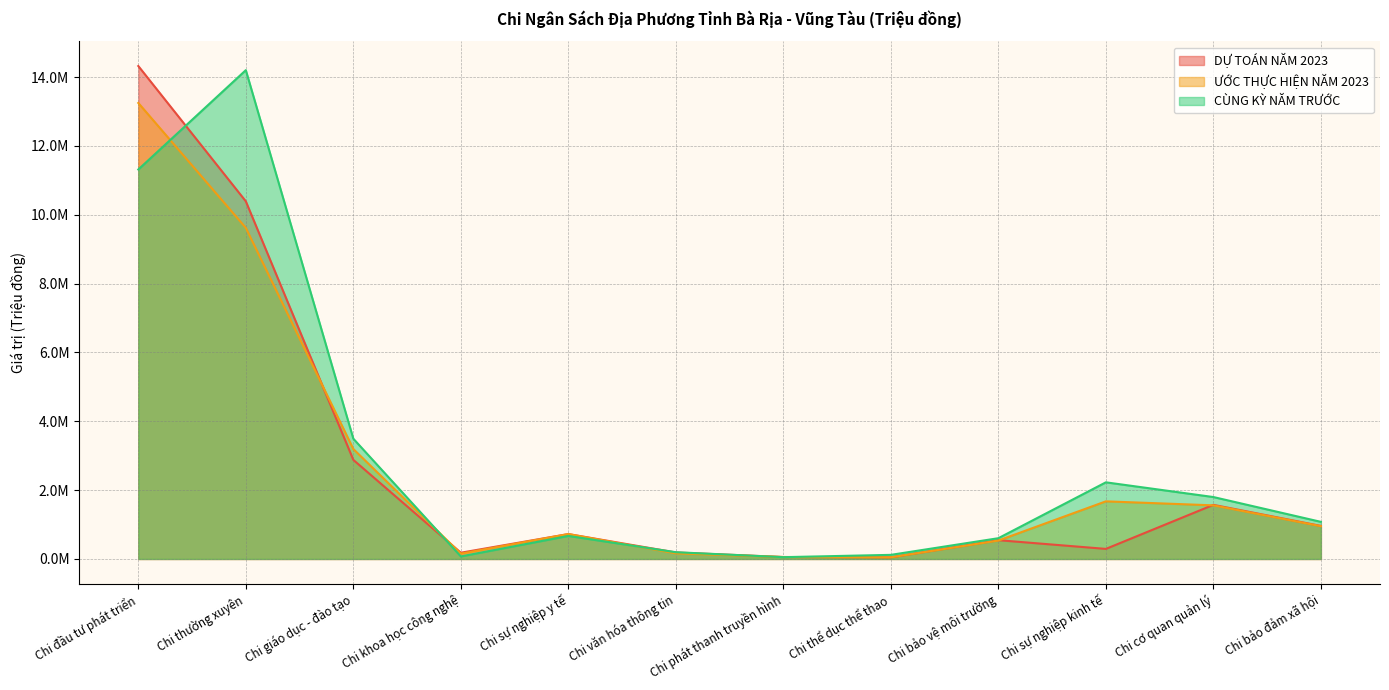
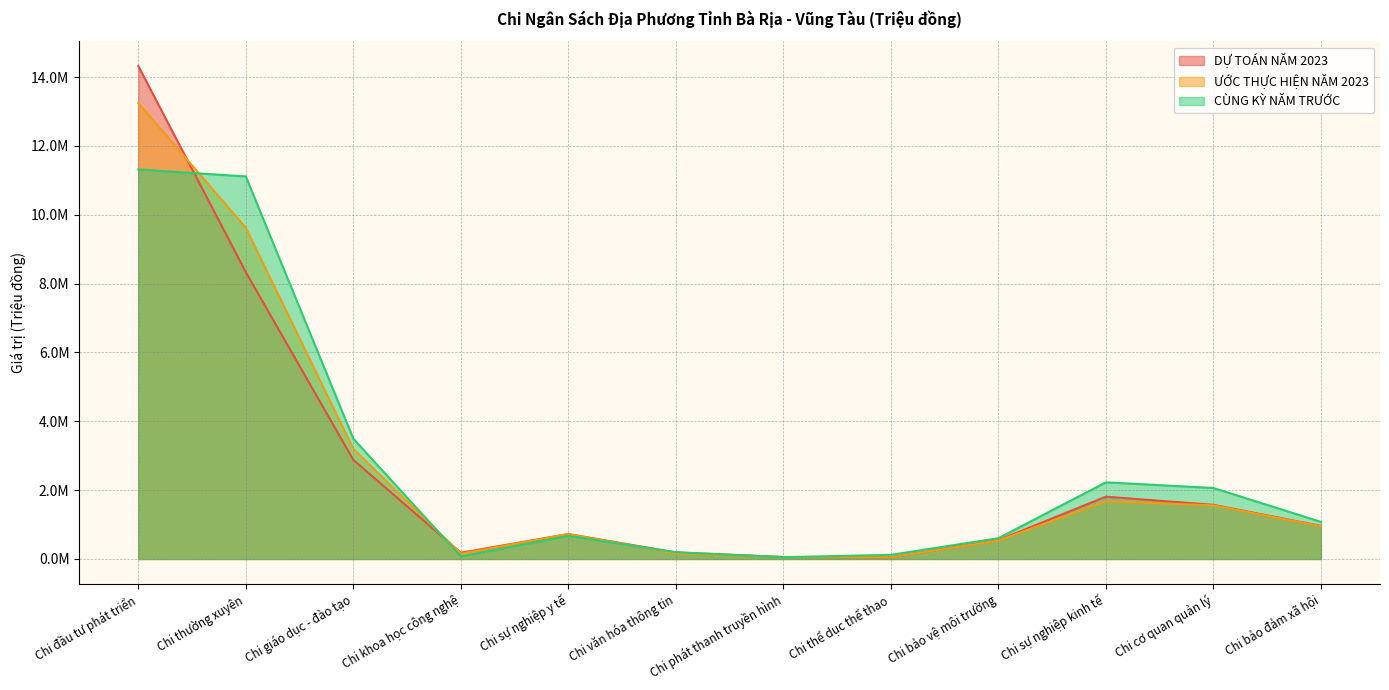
DỰ TOÁN NĂM 2023, Chi thường xuyên: 10400000 -> 8300000
CÙNG KỲ NĂM TRƯỚC, Chi thường xuyên: 14200000 -> 11100000
DỰ TOÁN NĂM 2023, Chi sự nghiệp kinh tế: 300000 -> 1800000
CÙNG KỲ NĂM TRƯỚC, Chi cơ quan quản lý: 1800000 -> 2100000
